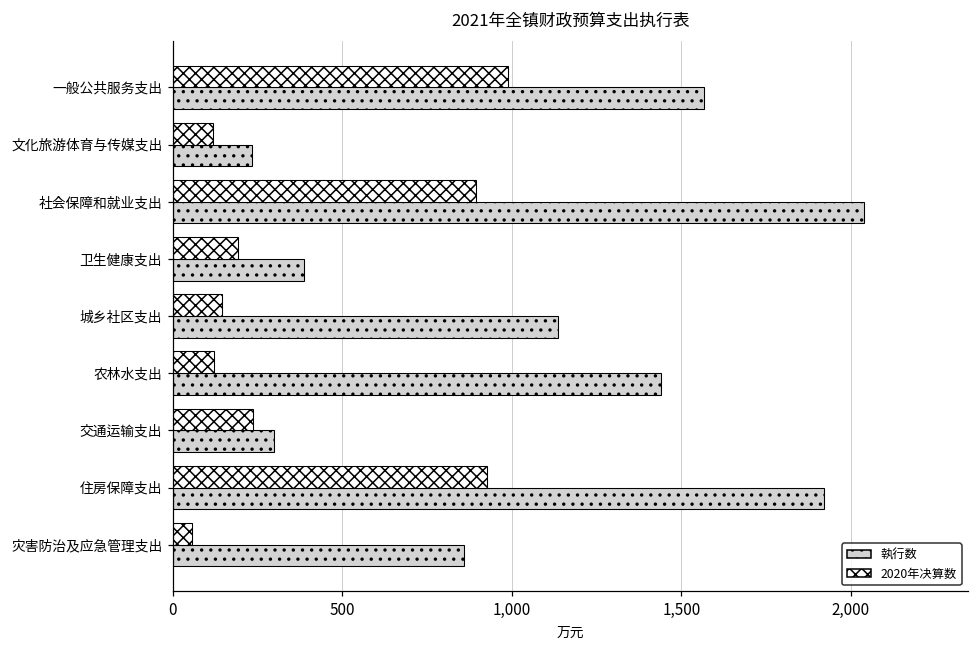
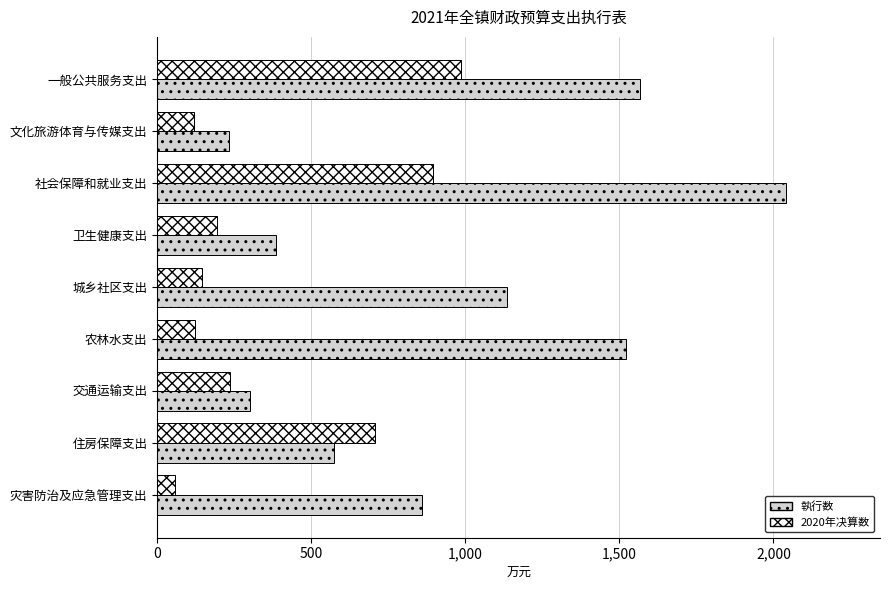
執行数, 农林水支出: 1,440 -> 1,520
2020年决算数, 住房保障支出: 930 -> 710
執行数, 住房保障支出: 1,920 -> 570
